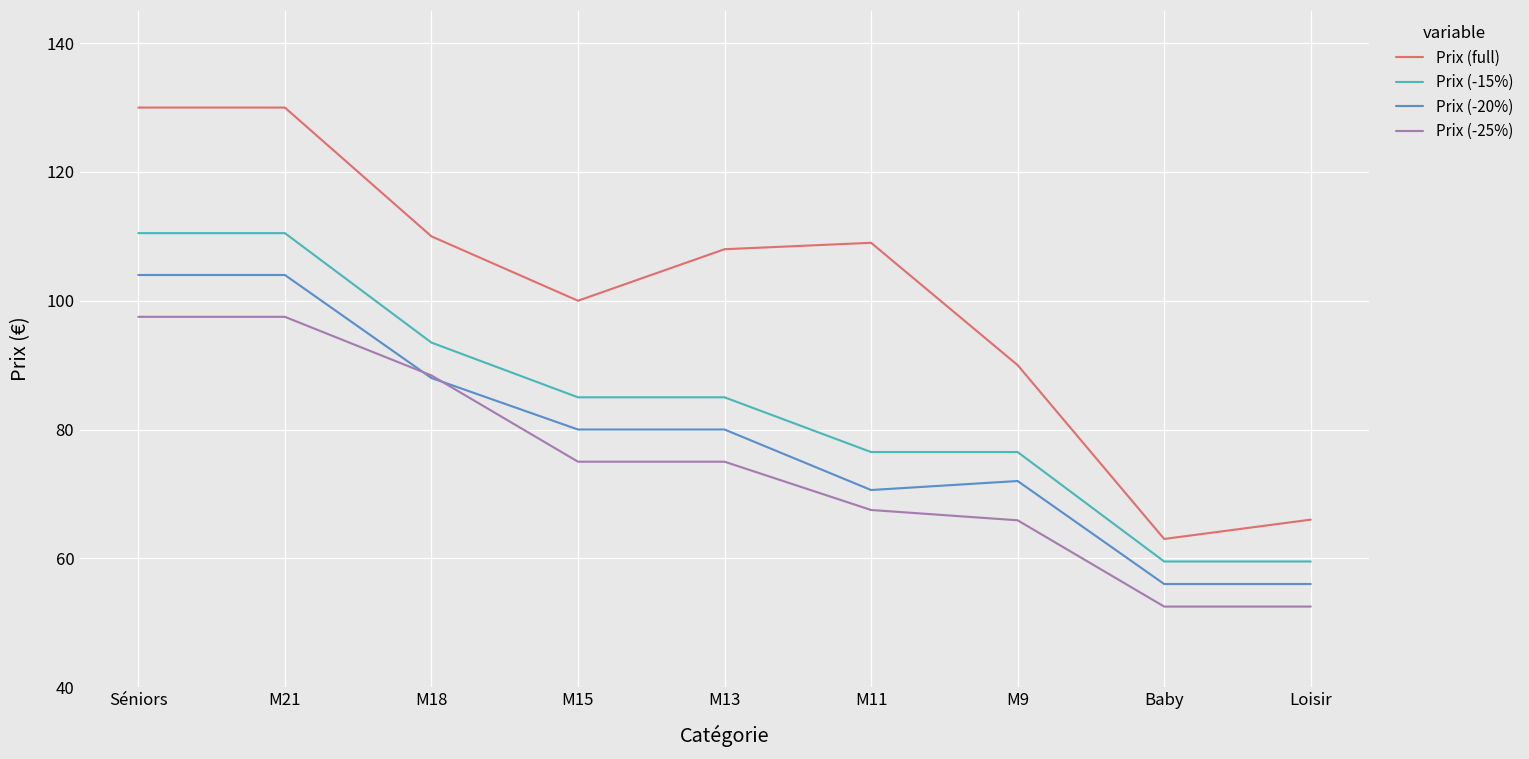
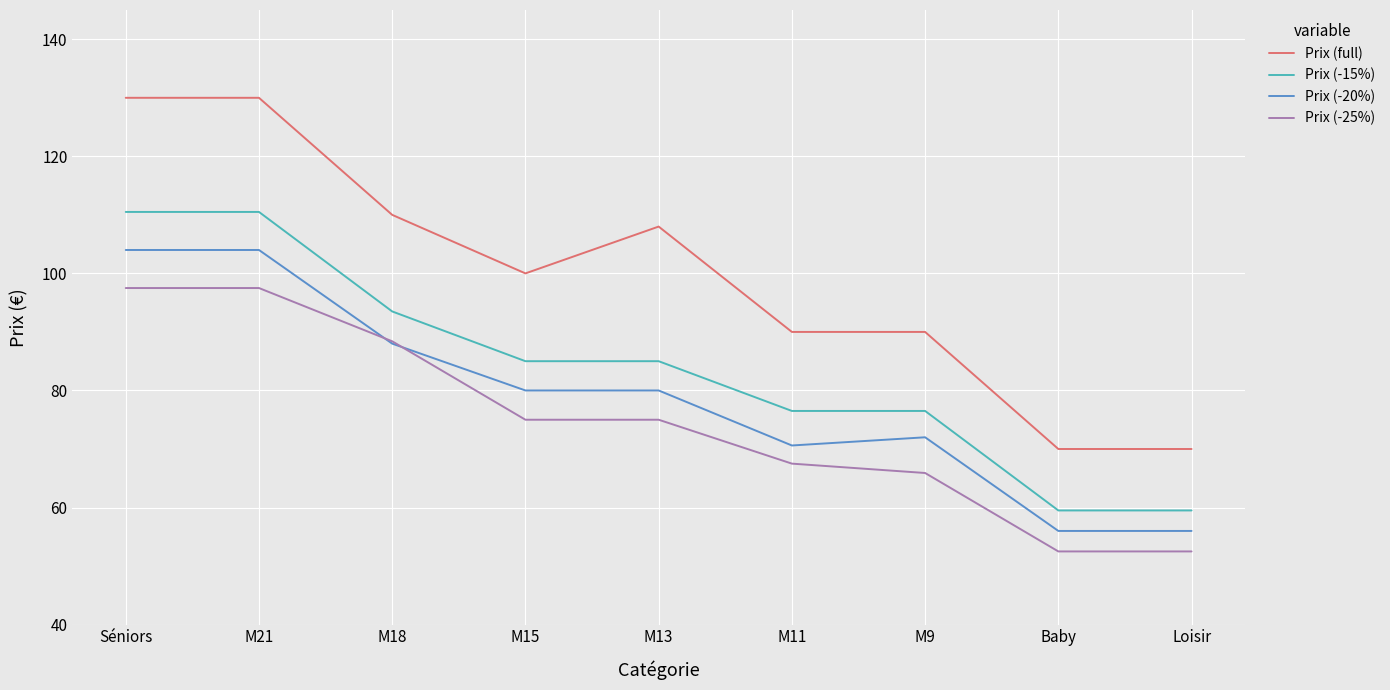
Prix (full), M11: 109 -> 90
Prix (full), Baby: 63 -> 70
Prix (full), Loisir: 66 -> 70
